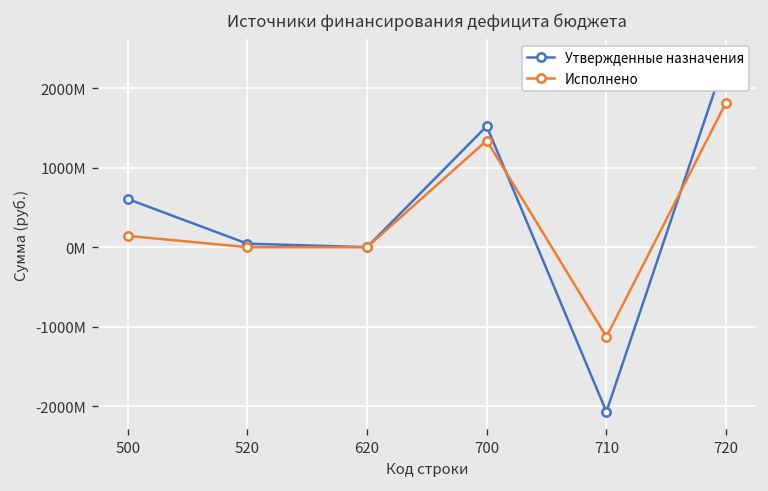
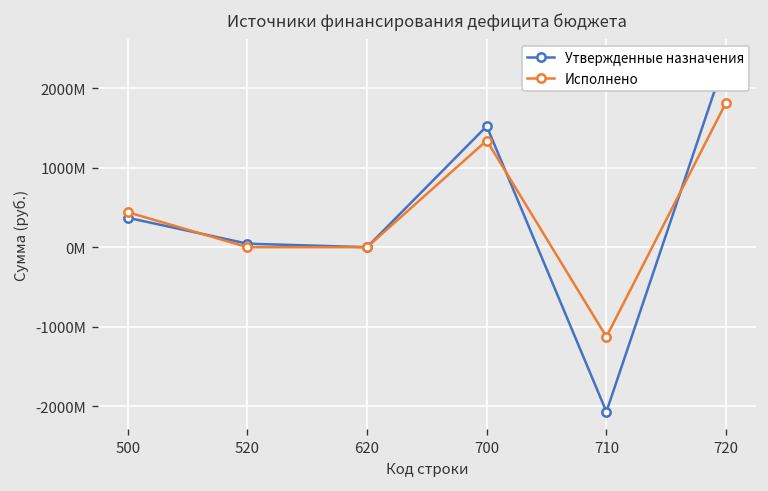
Утвержденные назначения, 500: 600000000 -> 400000000
Исполнено, 500: 100000000 -> 400000000
